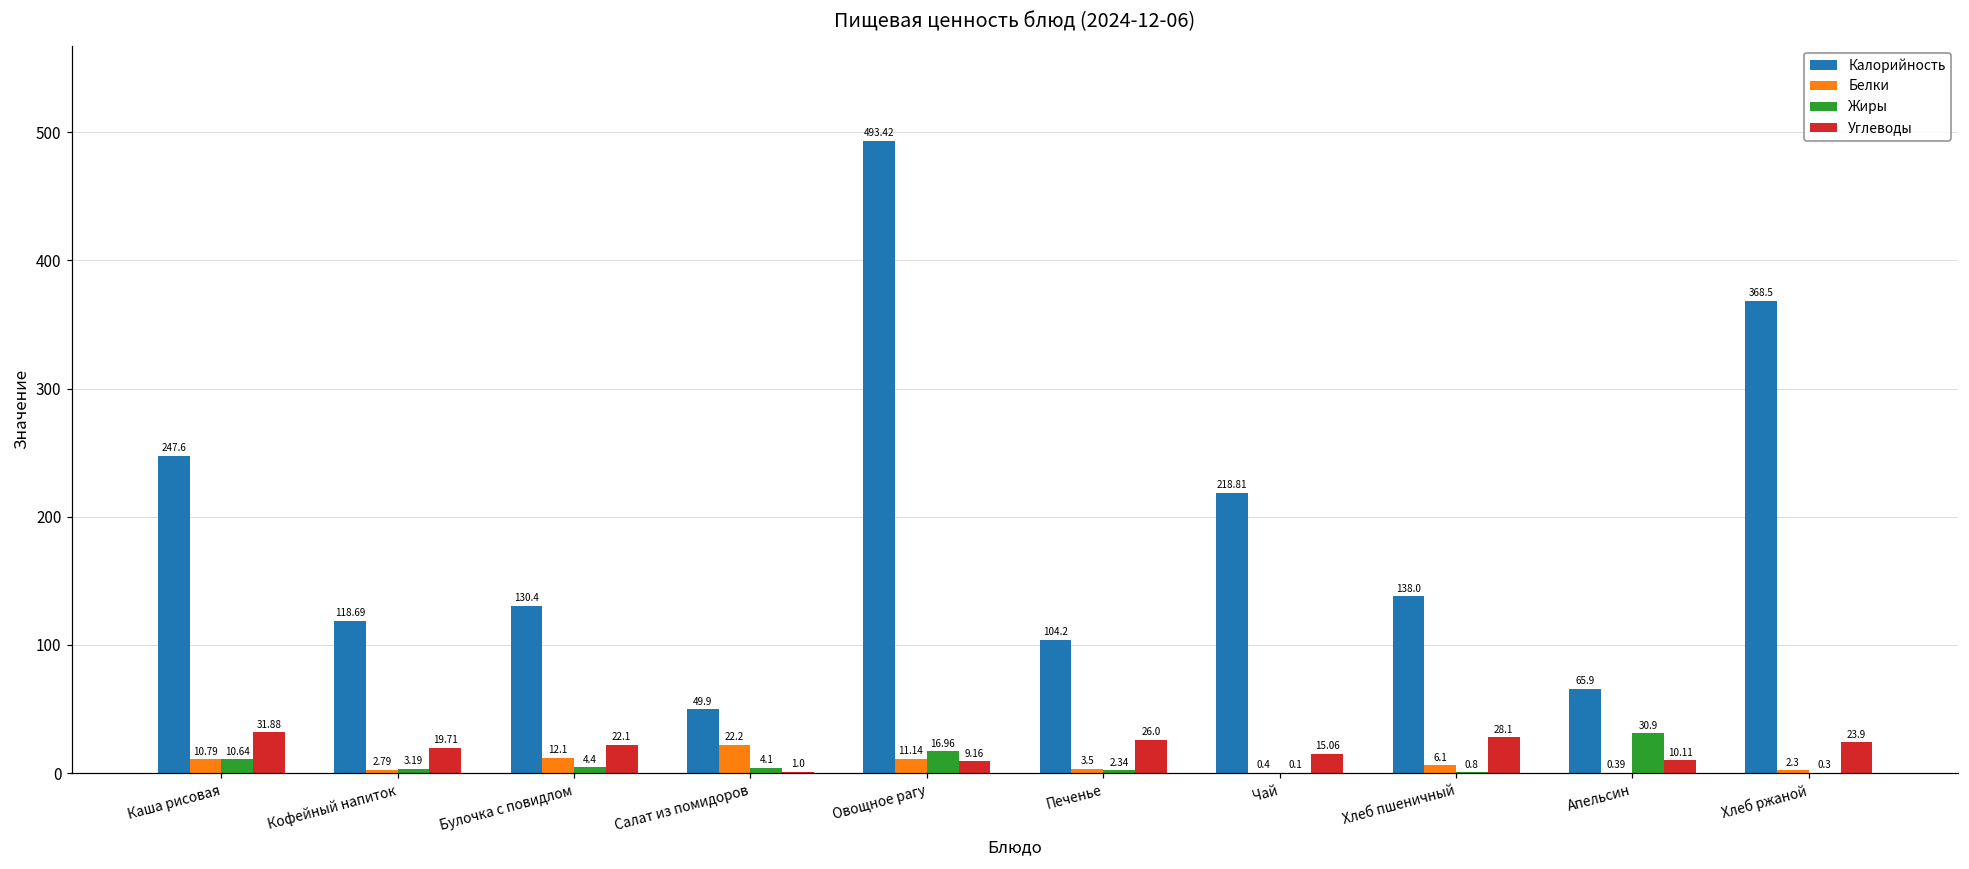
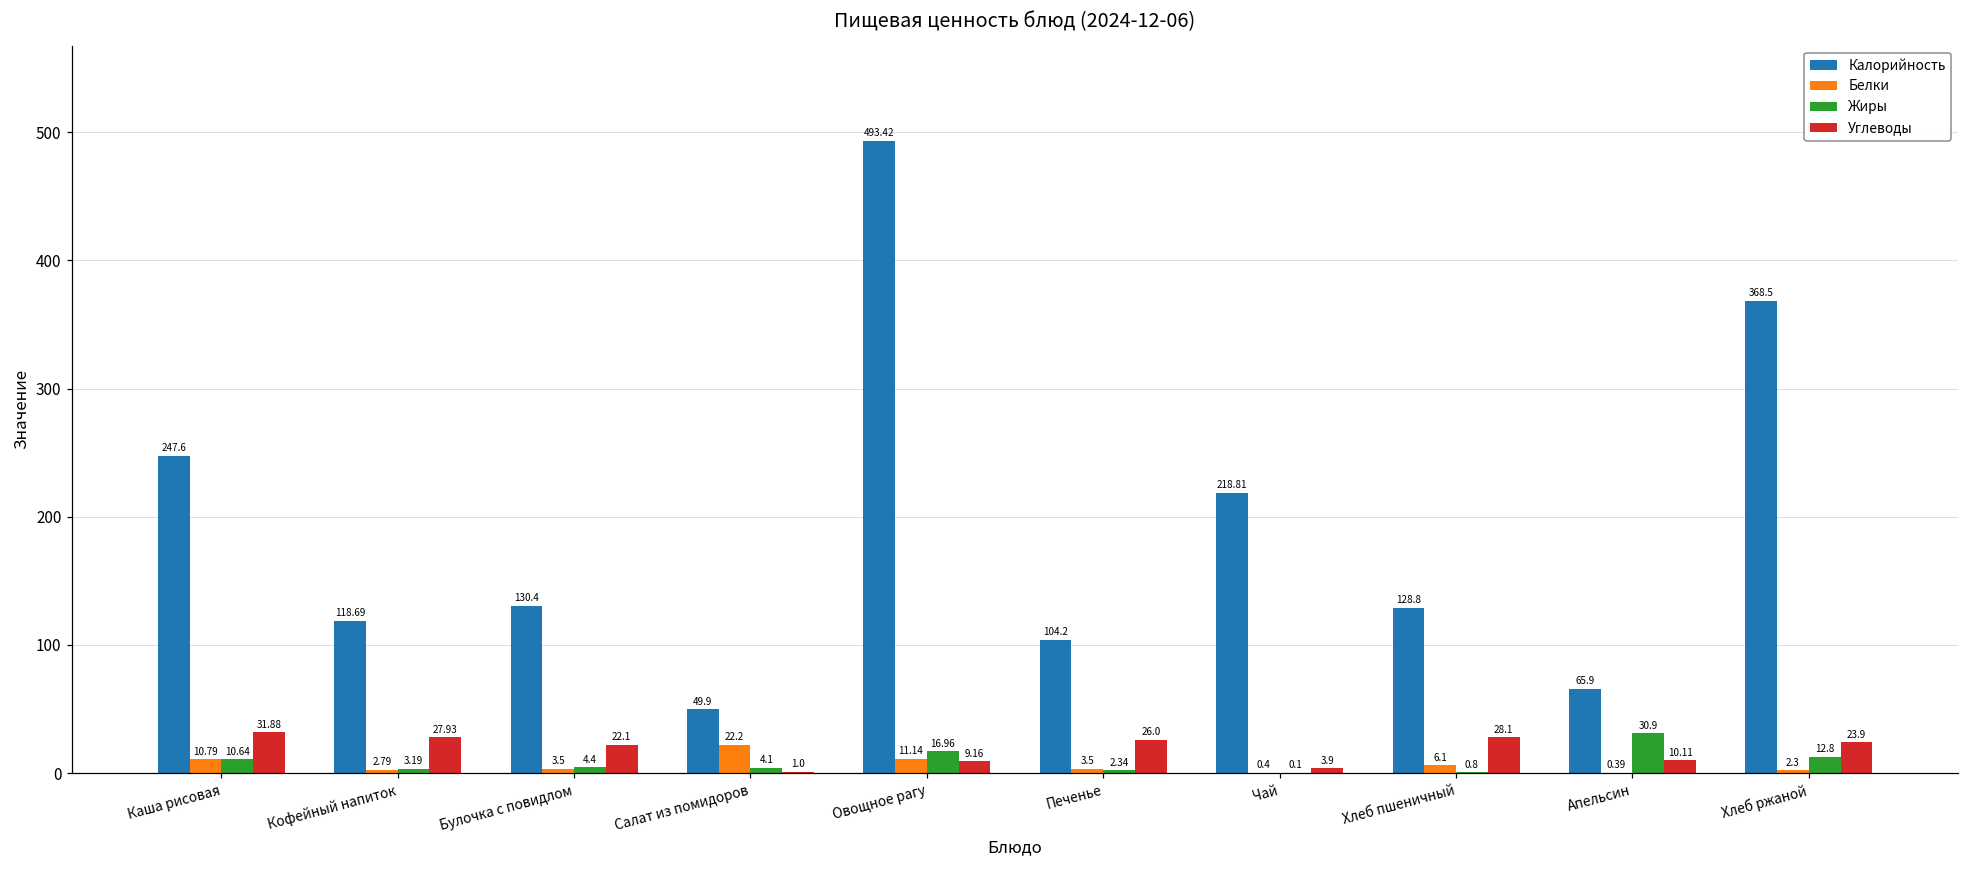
Углеводы, Кофейный напиток: 19.71 -> 27.93
Белки, Булочка с повидлом: 12.1 -> 3.5
Углеводы, Чай: 15.06 -> 3.9
Калорийность, Хлеб пшеничный: 138.0 -> 128.8
Жиры, Хлеб ржаной: 0.3 -> 12.8
